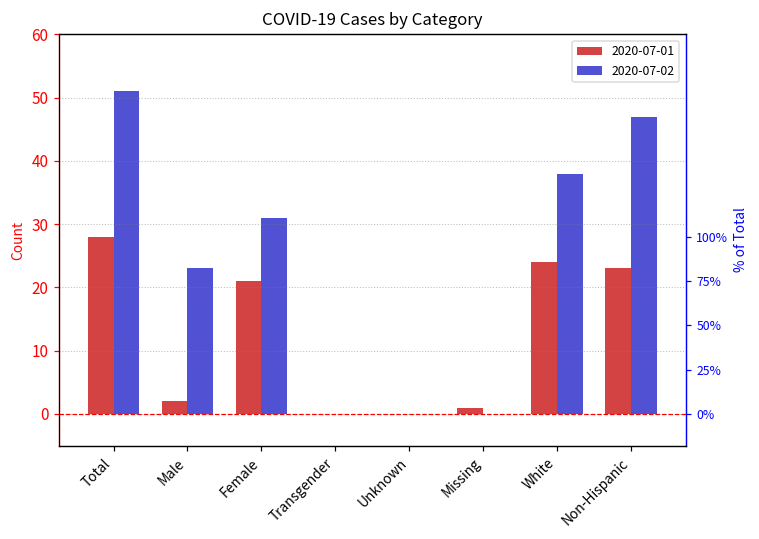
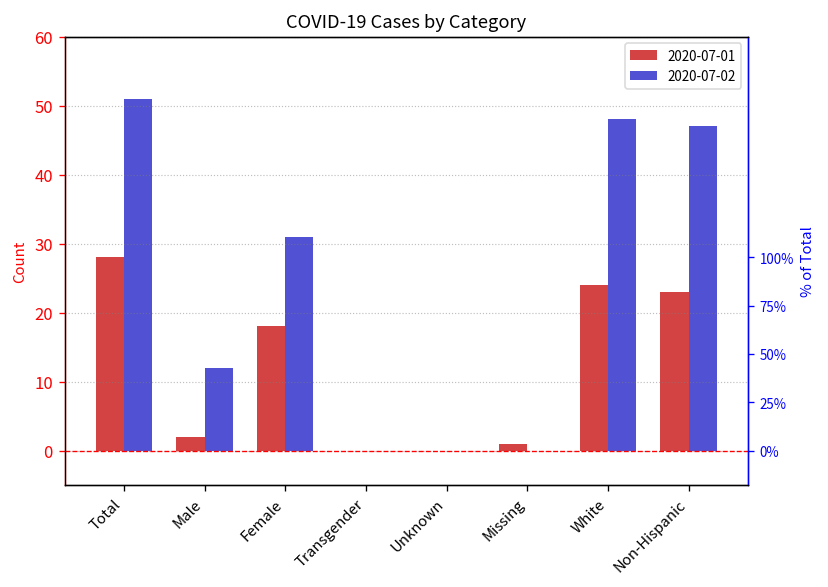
2020-07-02, Male: 23 -> 12
2020-07-01, Female: 21 -> 18
2020-07-02, White: 38 -> 48
